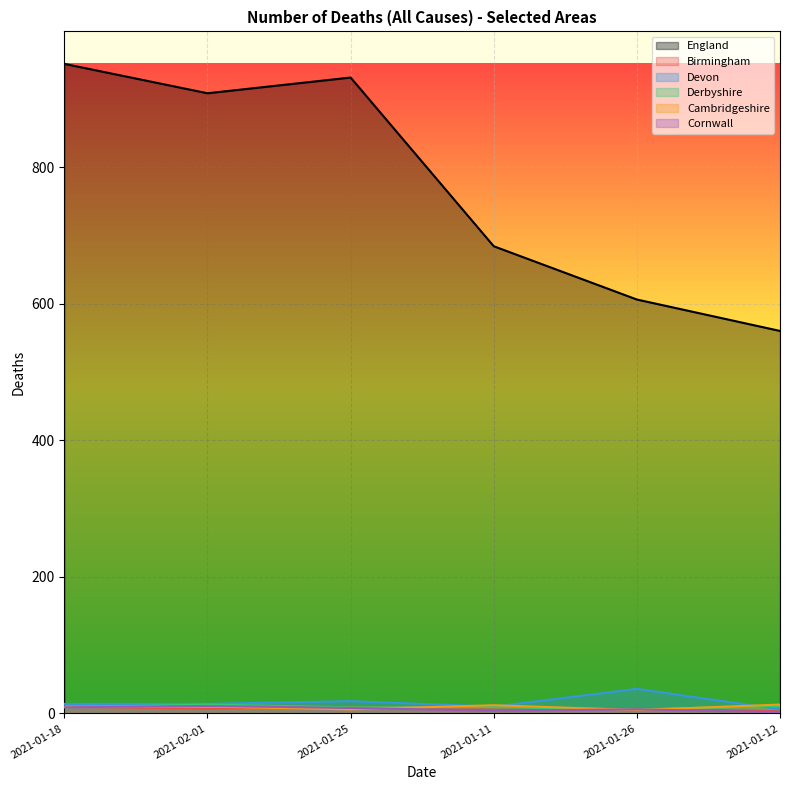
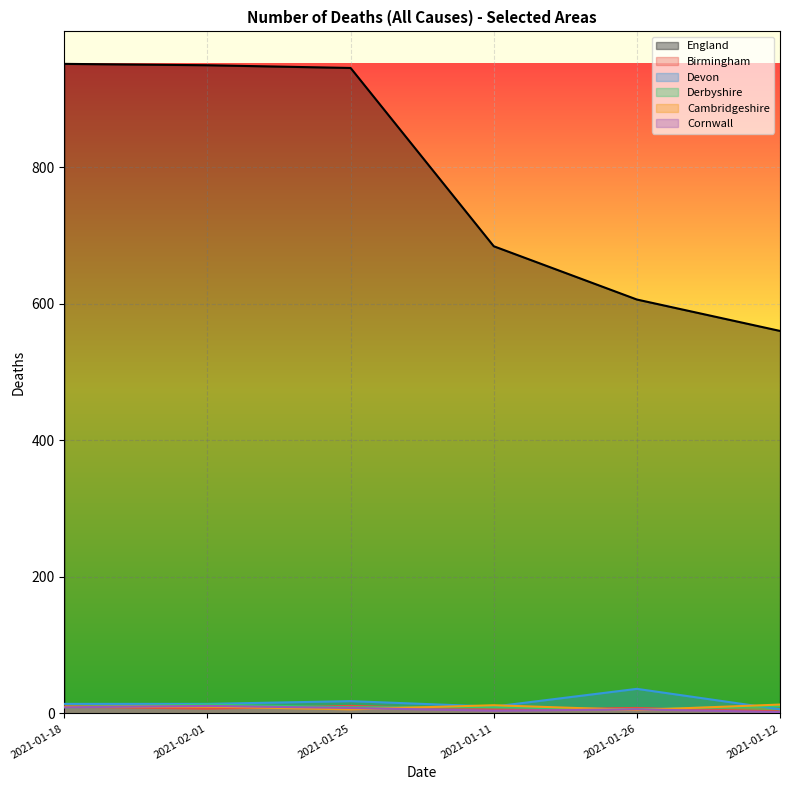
England, 2021-02-01: 910 -> 950
England, 2021-01-25: 930 -> 950
